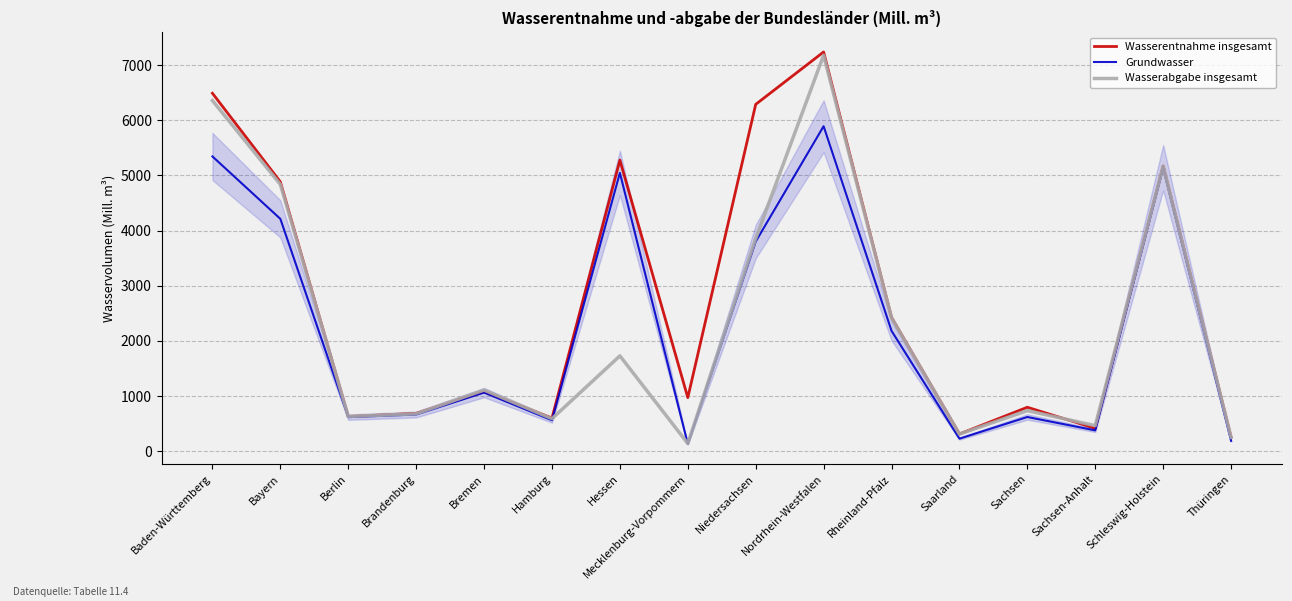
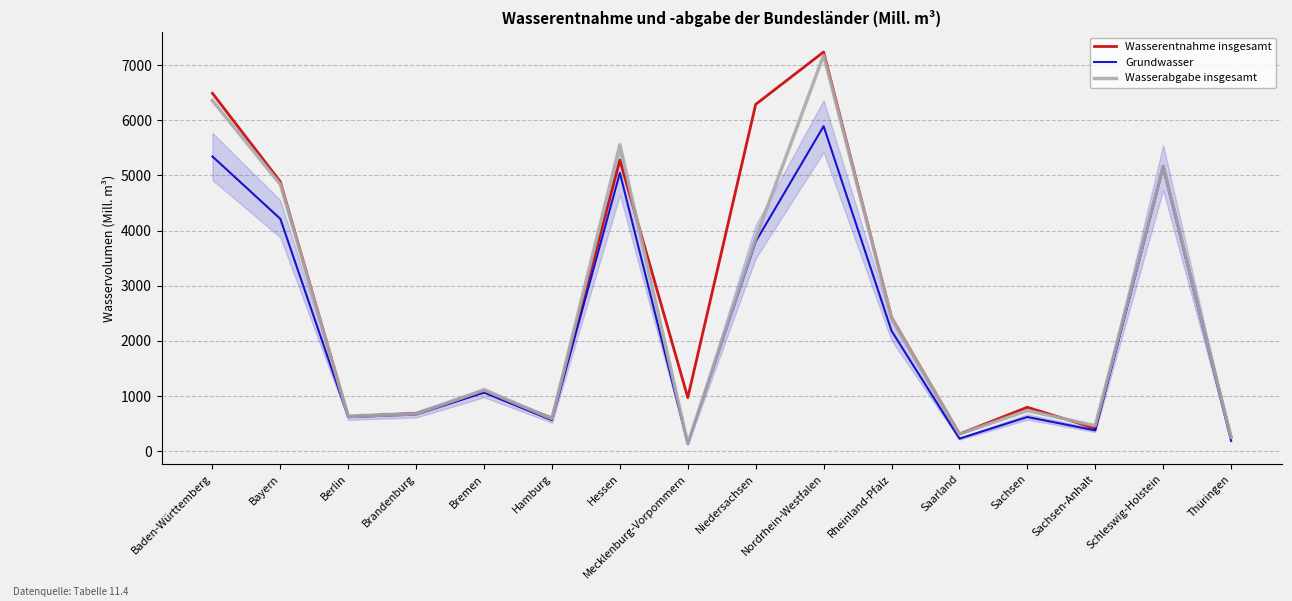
Wasserabgabe insgesamt, Hessen: 1700 -> 5600
